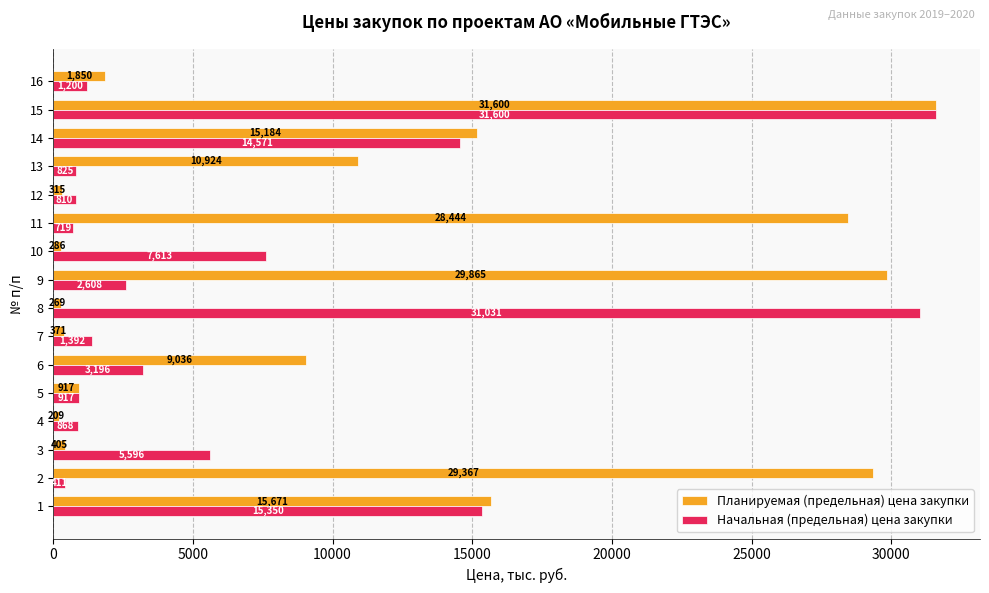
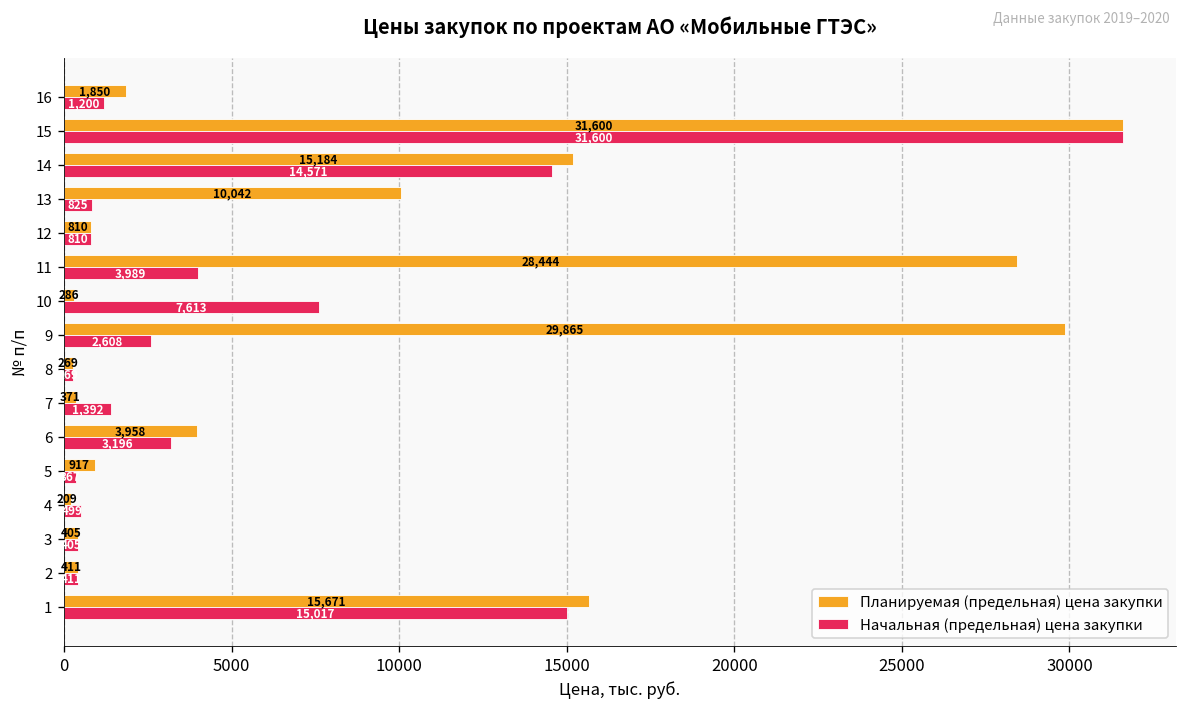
Планируемая (предельная) цена закупки, 13: 10,924 -> 10,042
Планируемая (предельная) цена закупки, 12: 315 -> 810
Начальная (предельная) цена закупки, 11: 719 -> 3,989
Начальная (предельная) цена закупки, 8: 31000 -> 300
Планируемая (предельная) цена закупки, 6: 9,036 -> 3,958
Начальная (предельная) цена закупки, 5: 900 -> 400
Начальная (предельная) цена закупки, 4: 868 -> 499
Начальная (предельная) цена закупки, 3: 5,596 -> 405
Планируемая (предельная) цена закупки, 2: 29,367 -> 411
Начальная (предельная) цена закупки, 1: 15,350 -> 15,017
